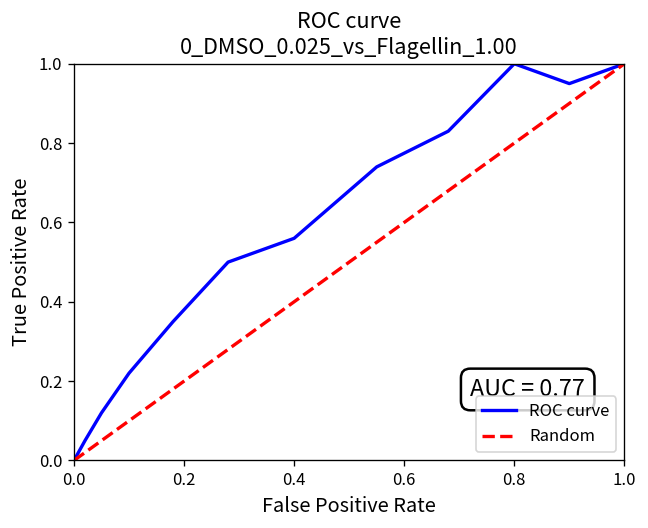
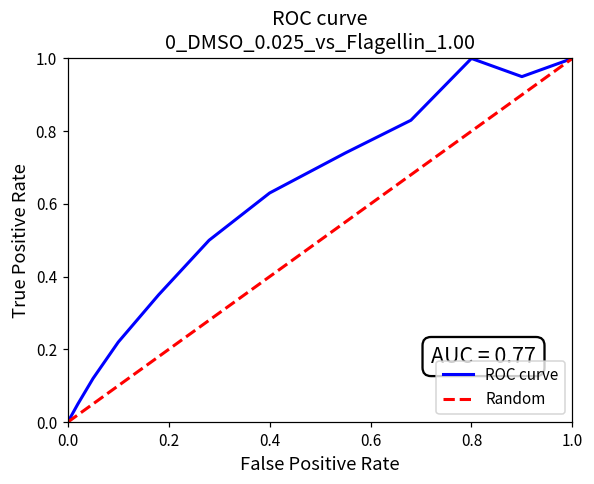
ROC curve, 0.4: 0.56 -> 0.63
